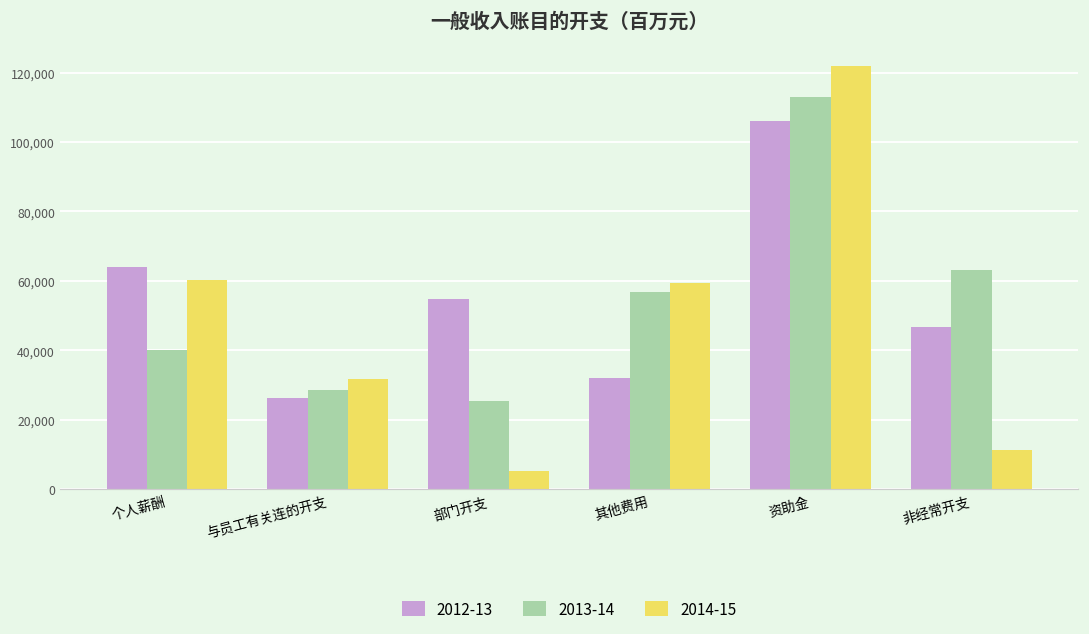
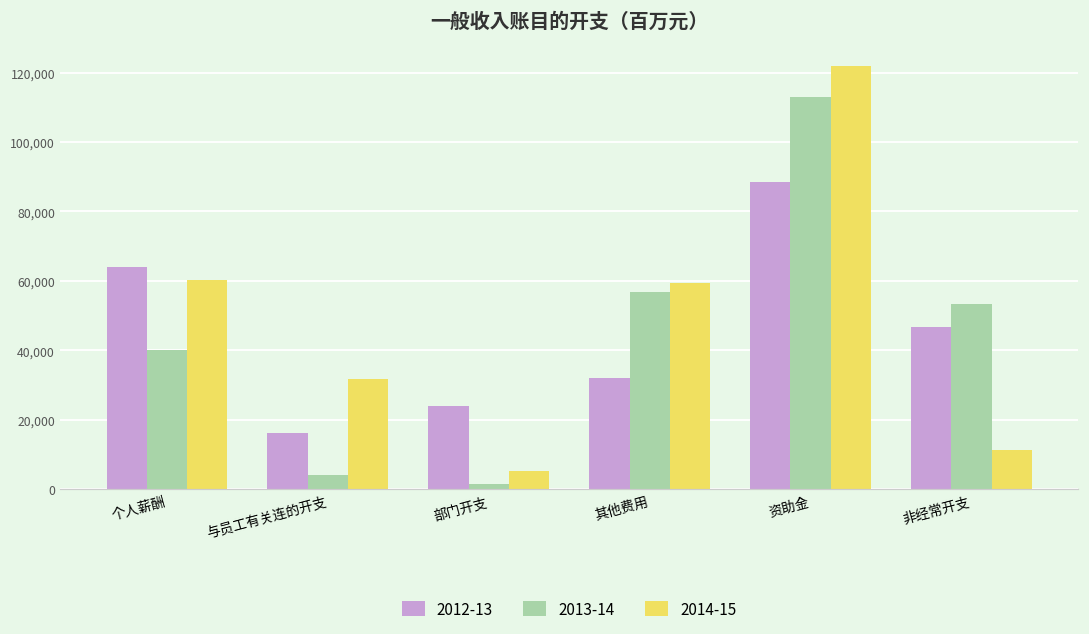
2012-13, 与员工有关连的开支: 26,000 -> 16,000
2013-14, 与员工有关连的开支: 29,000 -> 4,000
2012-13, 部门开支: 55,000 -> 24,000
2013-14, 部门开支: 25,000 -> 2,000
2012-13, 资助金: 106,000 -> 88,000
2013-14, 非经常开支: 63,000 -> 53,000
